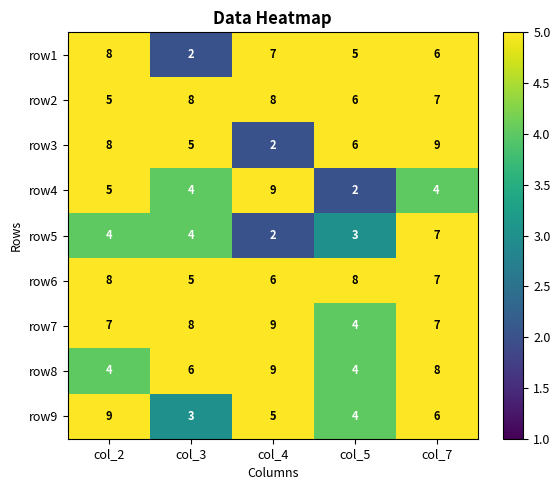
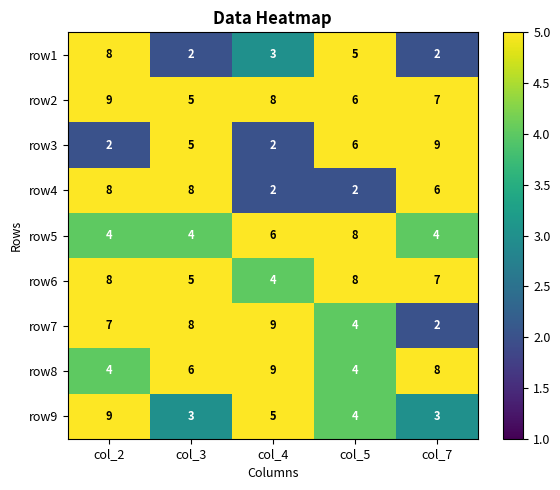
row1, col_4: 7 -> 3
row1, col_7: 6 -> 2
row2, col_2: 5 -> 9
row2, col_3: 8 -> 5
row3, col_2: 8 -> 2
row4, col_2: 5 -> 8
row4, col_3: 4 -> 8
row4, col_4: 9 -> 2
row4, col_7: 4 -> 6
row5, col_4: 2 -> 6
row5, col_5: 3 -> 8
row5, col_7: 7 -> 4
row6, col_4: 6 -> 4
row7, col_7: 7 -> 2
row9, col_7: 6 -> 3
